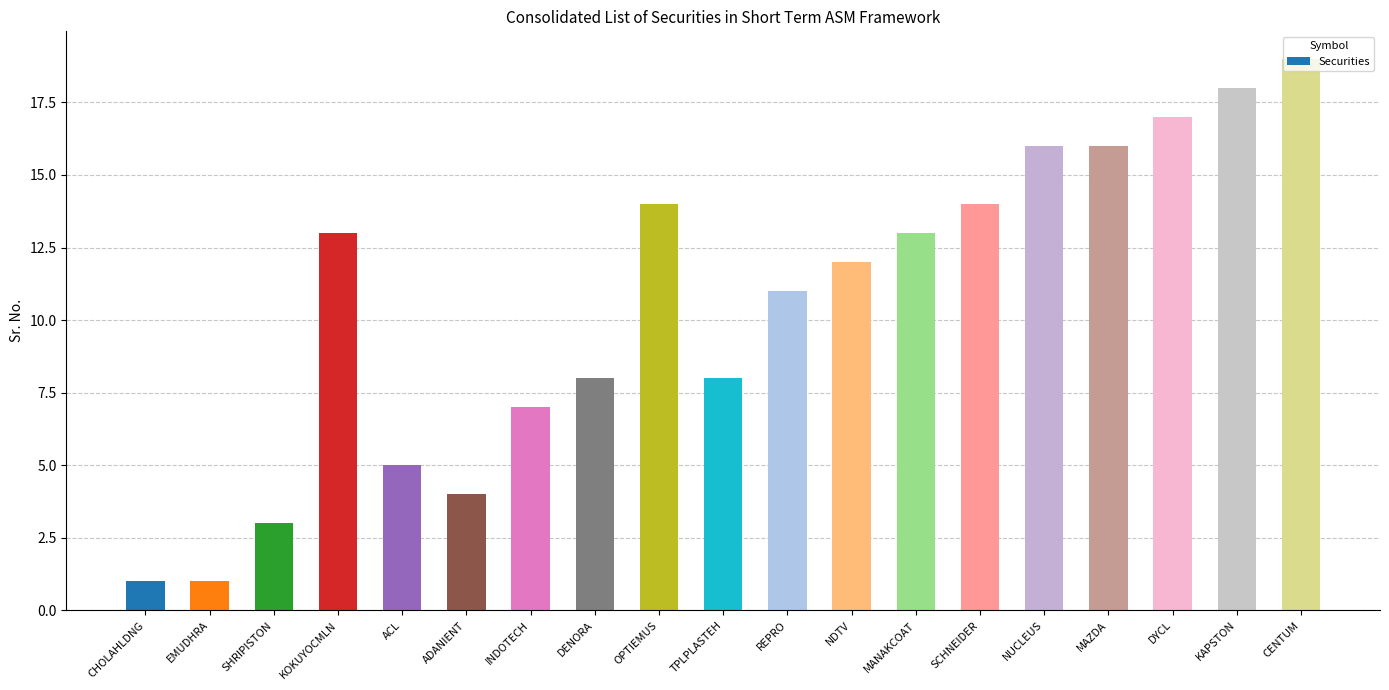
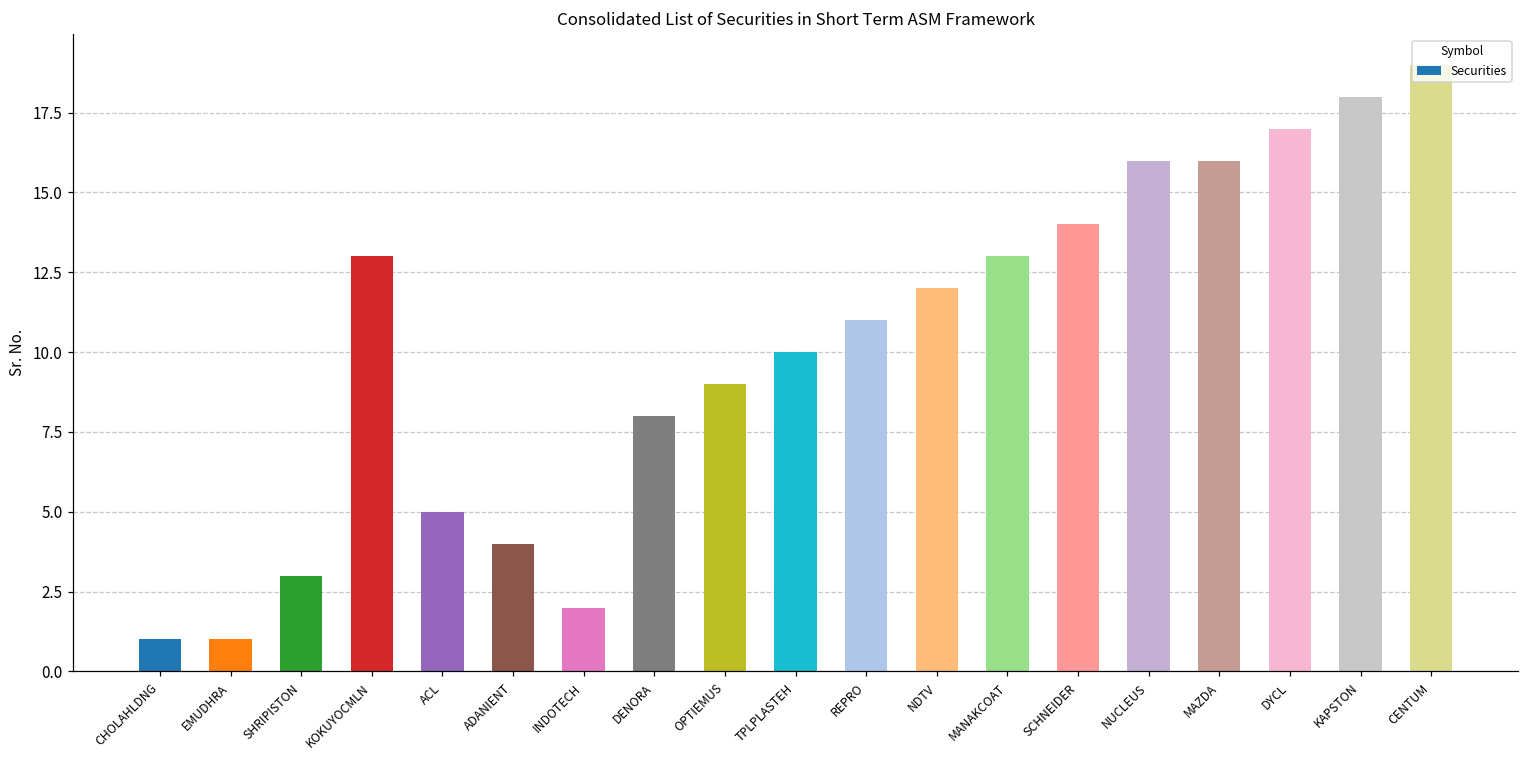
INDOTECH: 7 -> 2
OPTIEMUS: 14 -> 9
TPLPLASTEH: 8 -> 10
